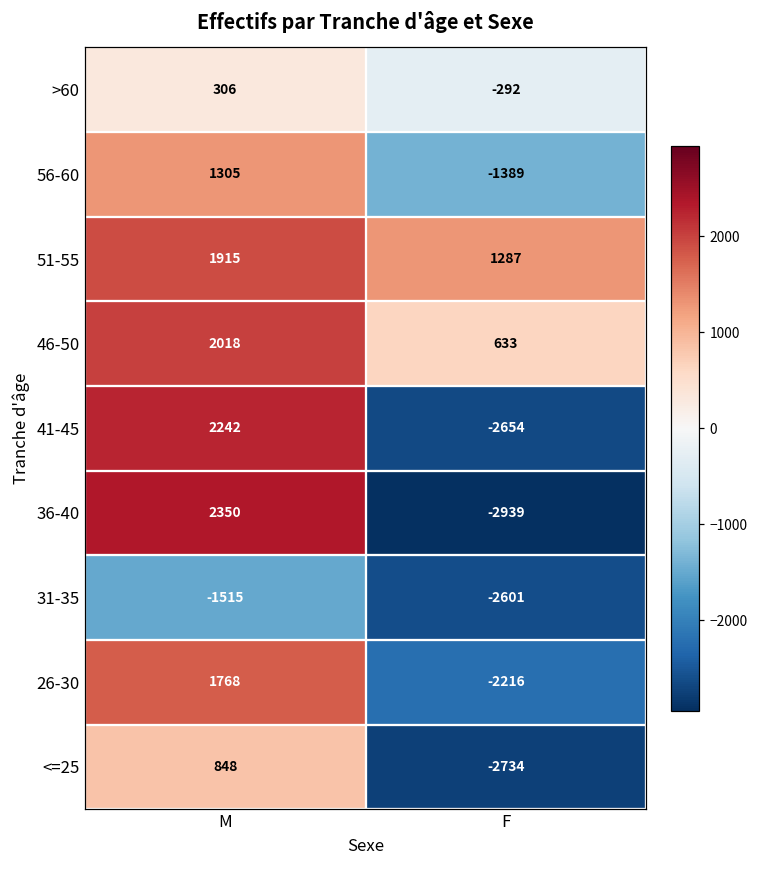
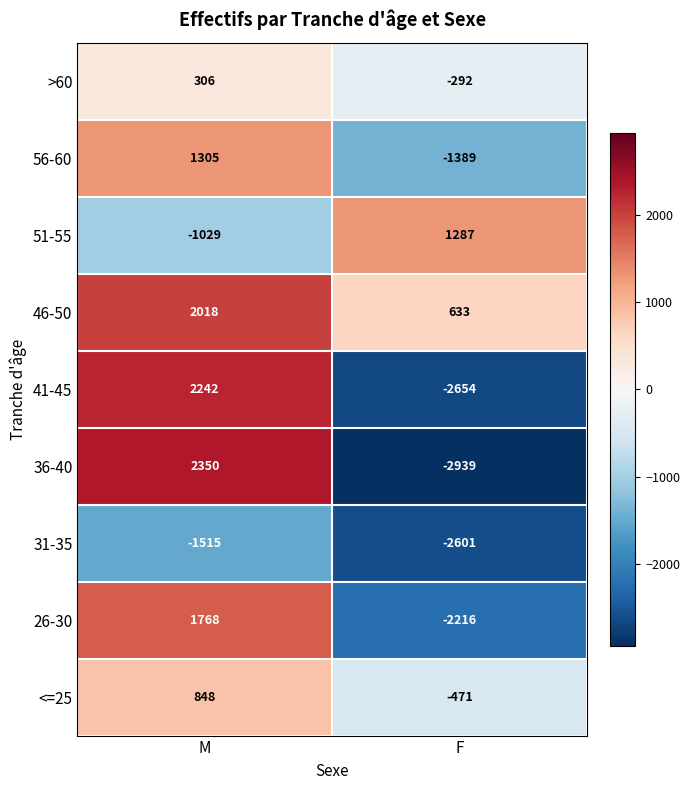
51-55, M: 1915 -> -1029
<=25, F: -2734 -> -471
